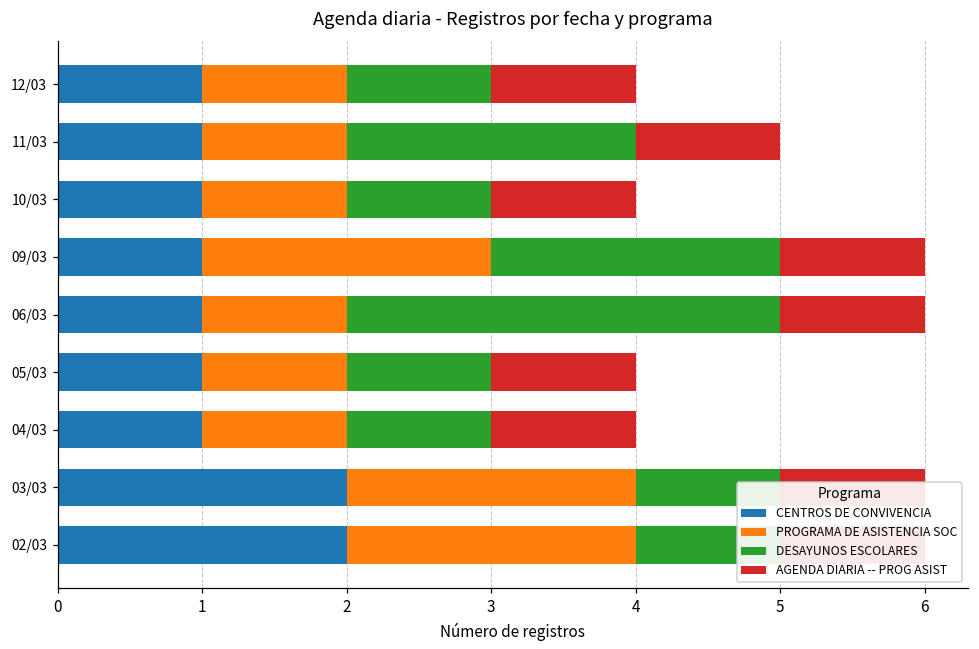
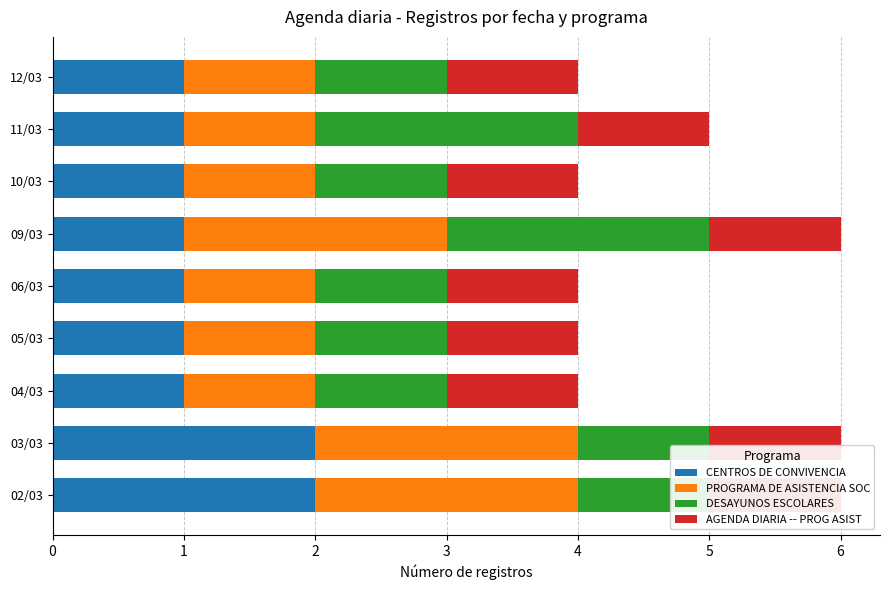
DESAYUNOS ESCOLARES, 06/03: 3 -> 1
